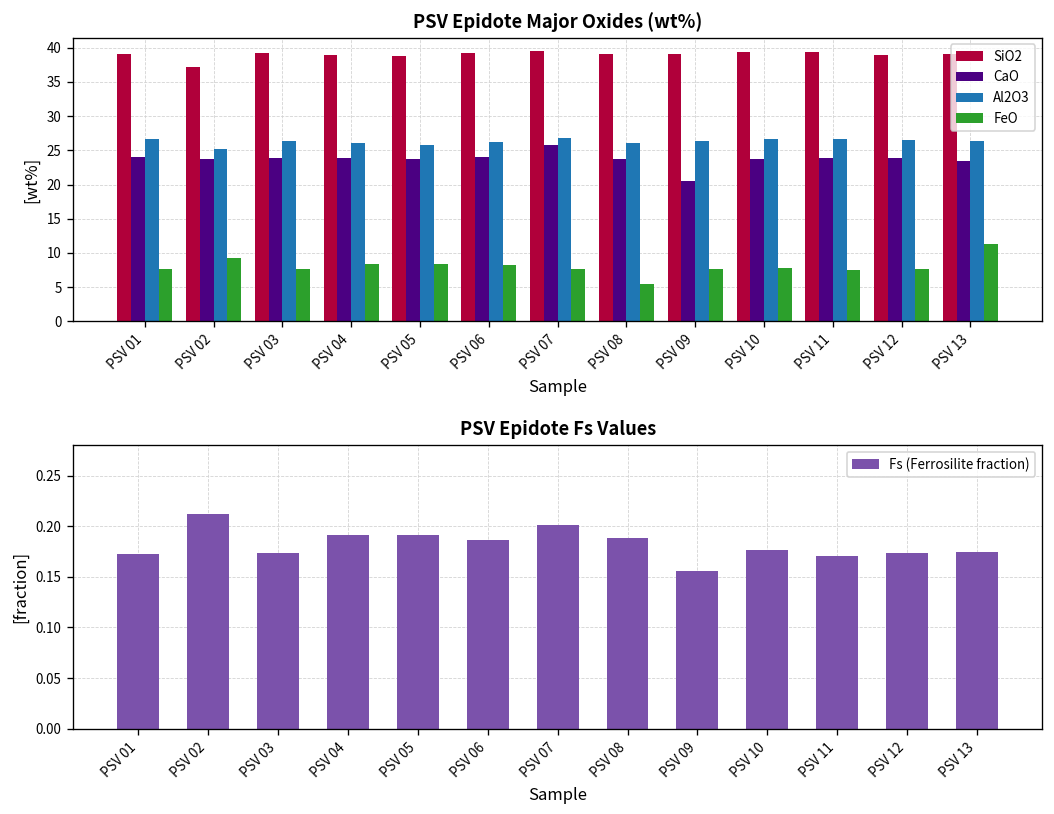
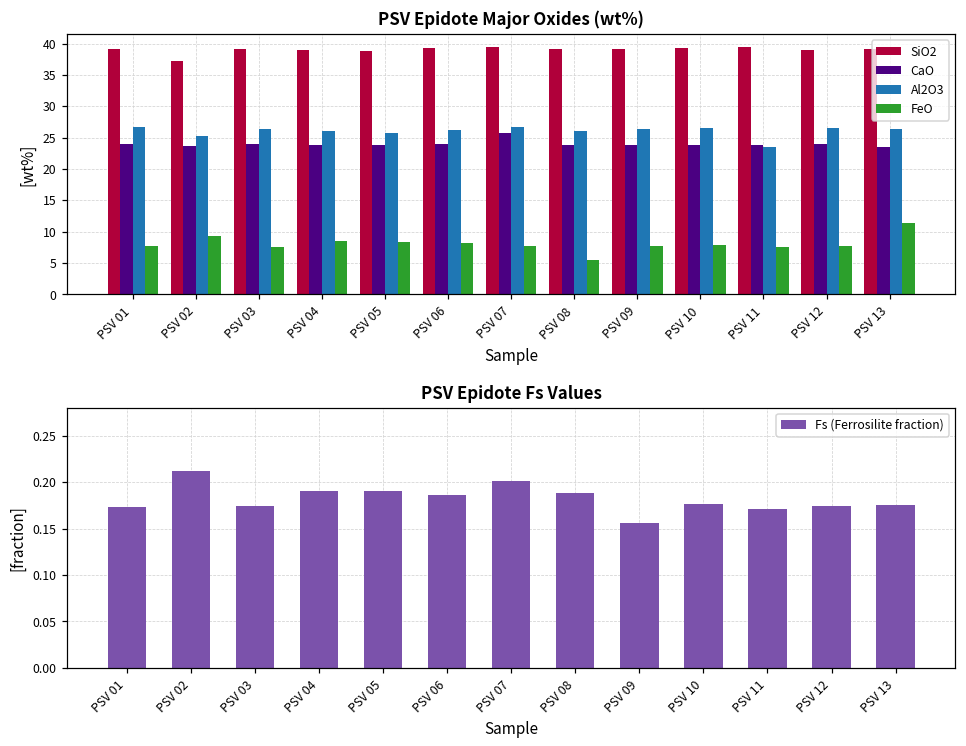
PSV Epidote Major Oxides (wt%), CaO, PSV 09: 21 -> 24
PSV Epidote Major Oxides (wt%), Al2O3, PSV 11: 27 -> 24
